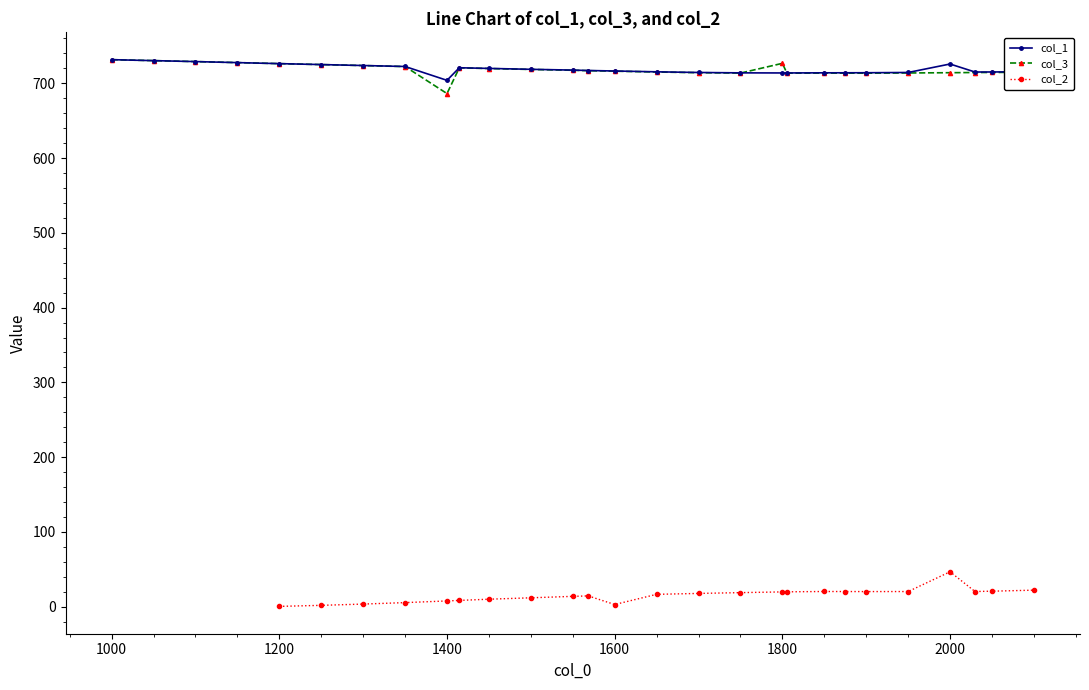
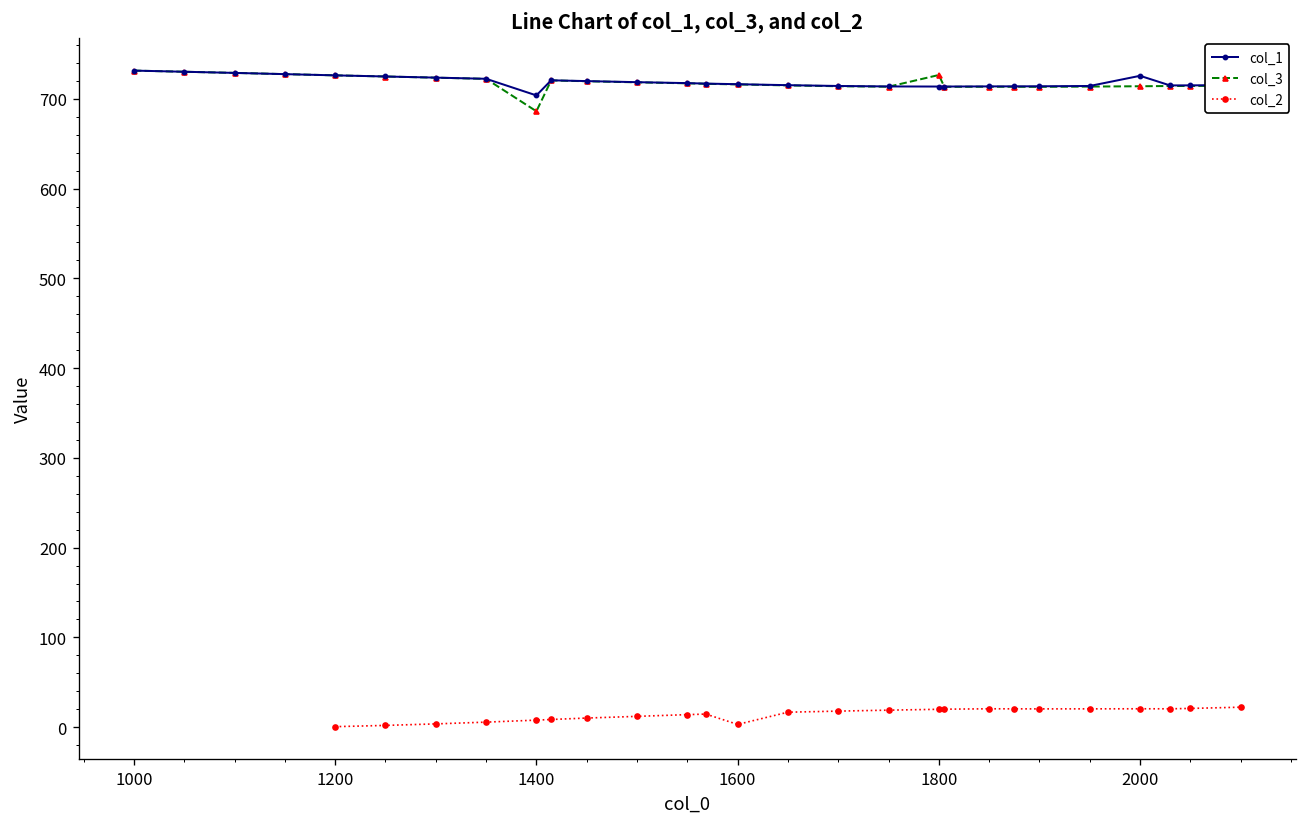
col_2, 2000: 50 -> 20
